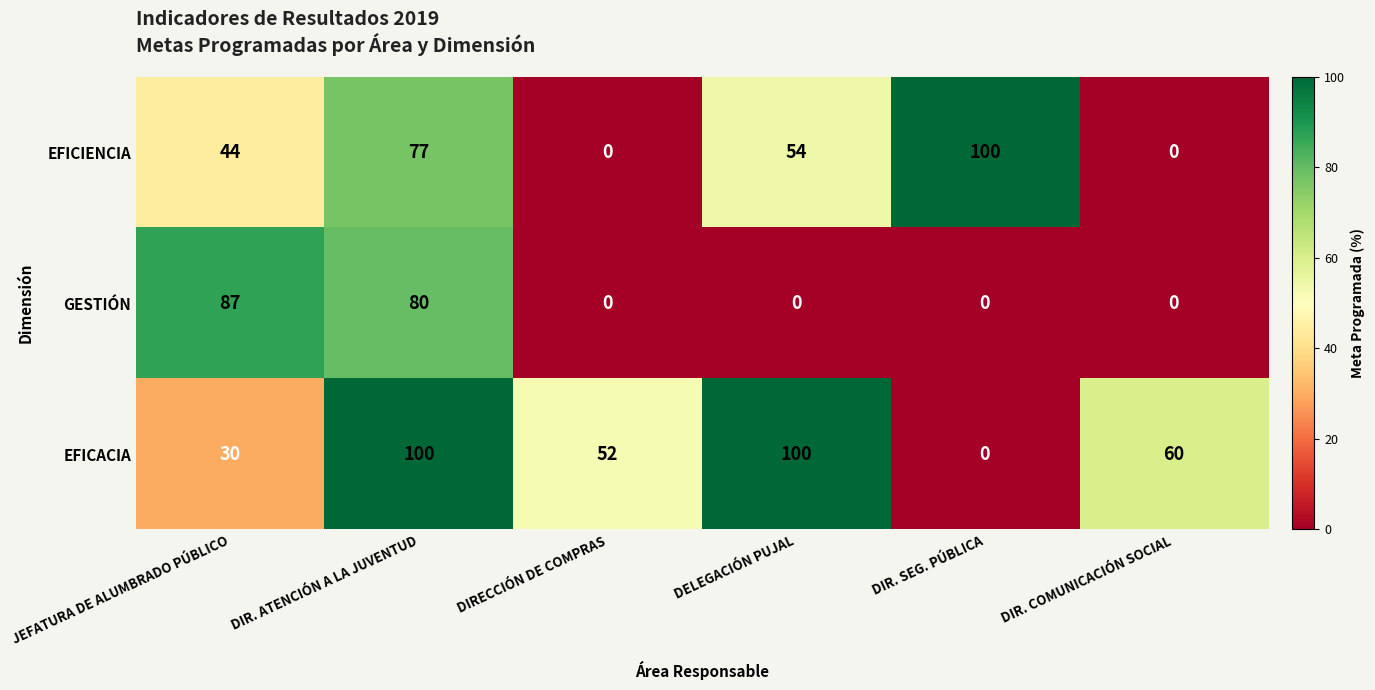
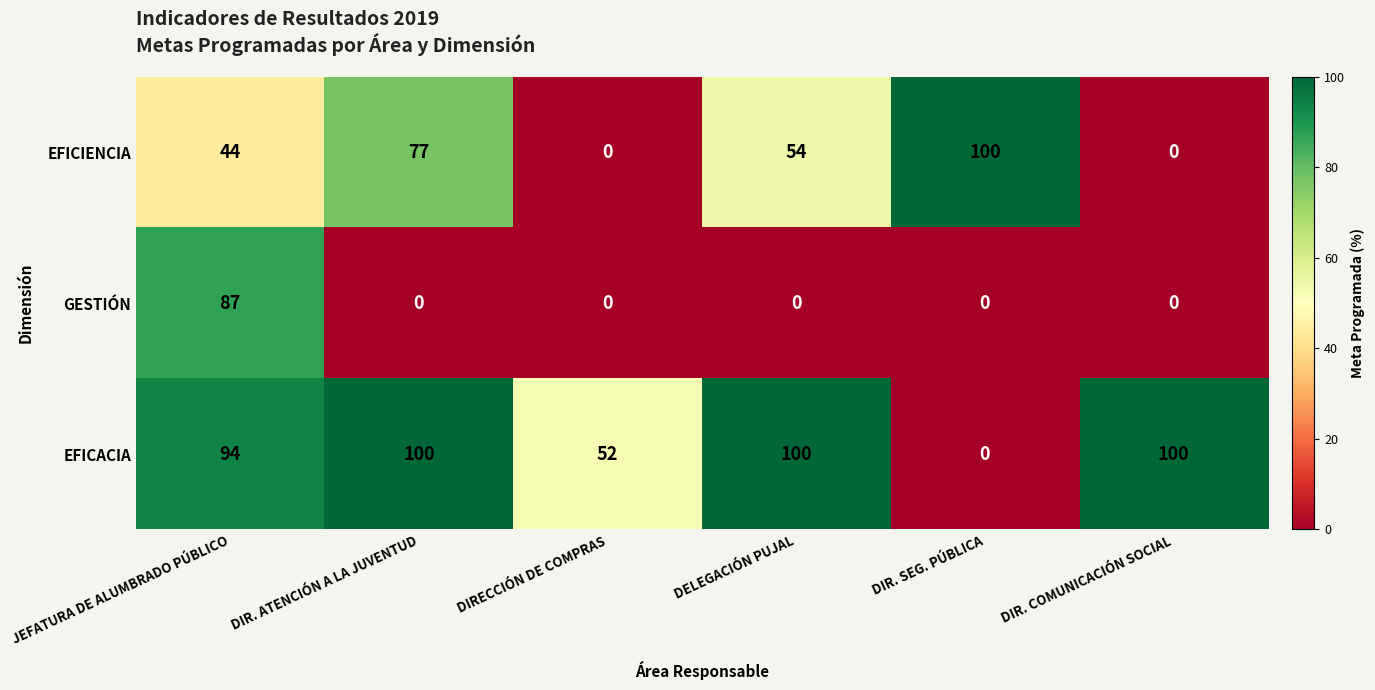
GESTIÓN, DIR. ATENCIÓN A LA JUVENTUD: 80 -> 0
EFICACIA, JEFATURA DE ALUMBRADO PÚBLICO: 30 -> 94
EFICACIA, DIR. COMUNICACIÓN SOCIAL: 60 -> 100
